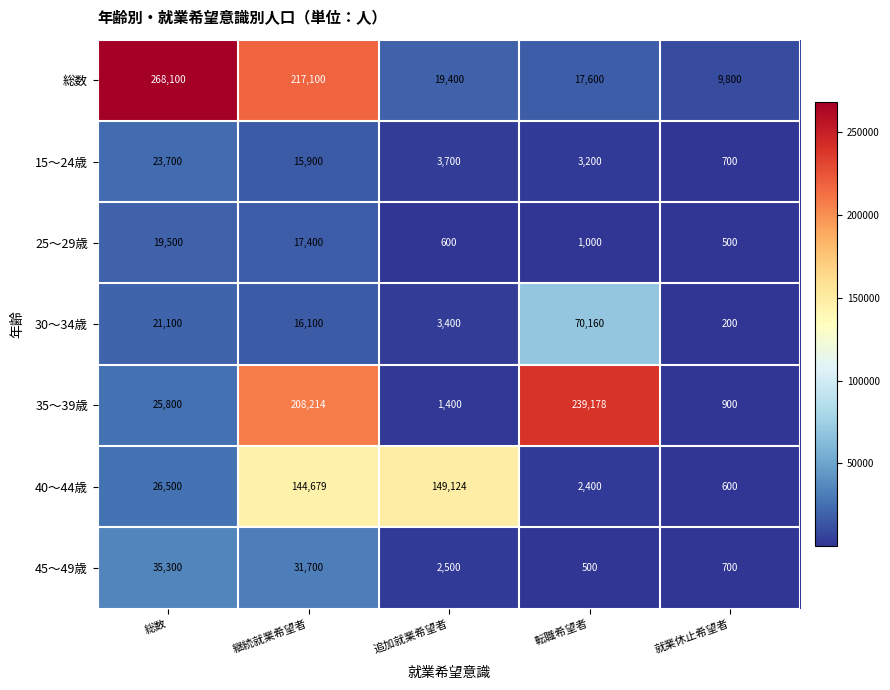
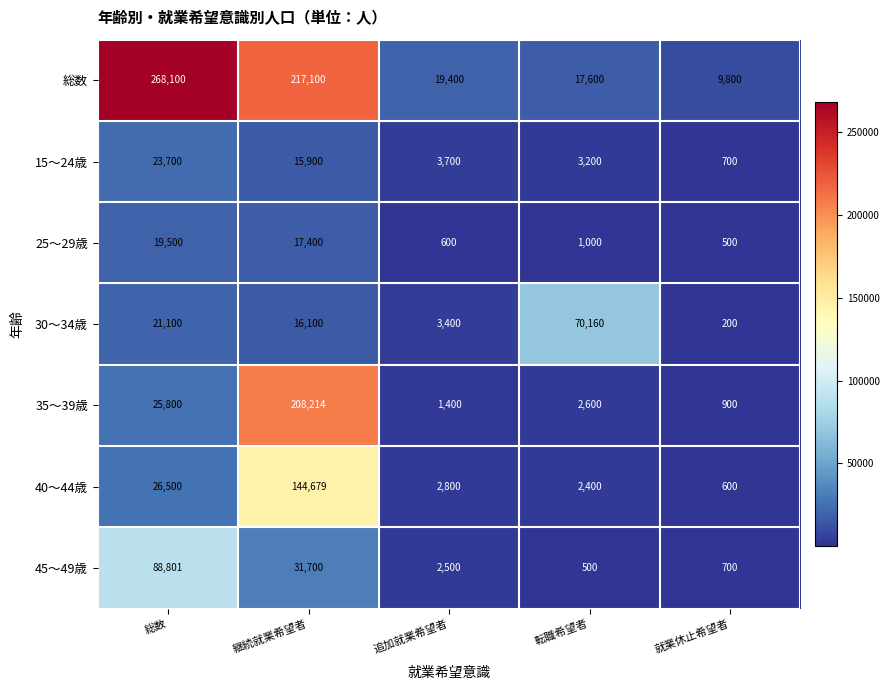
35～39歳, 転職希望者: 239,178 -> 2,600
40～44歳, 追加就業希望者: 149,124 -> 2,800
45～49歳, 総数: 35,300 -> 88,801
